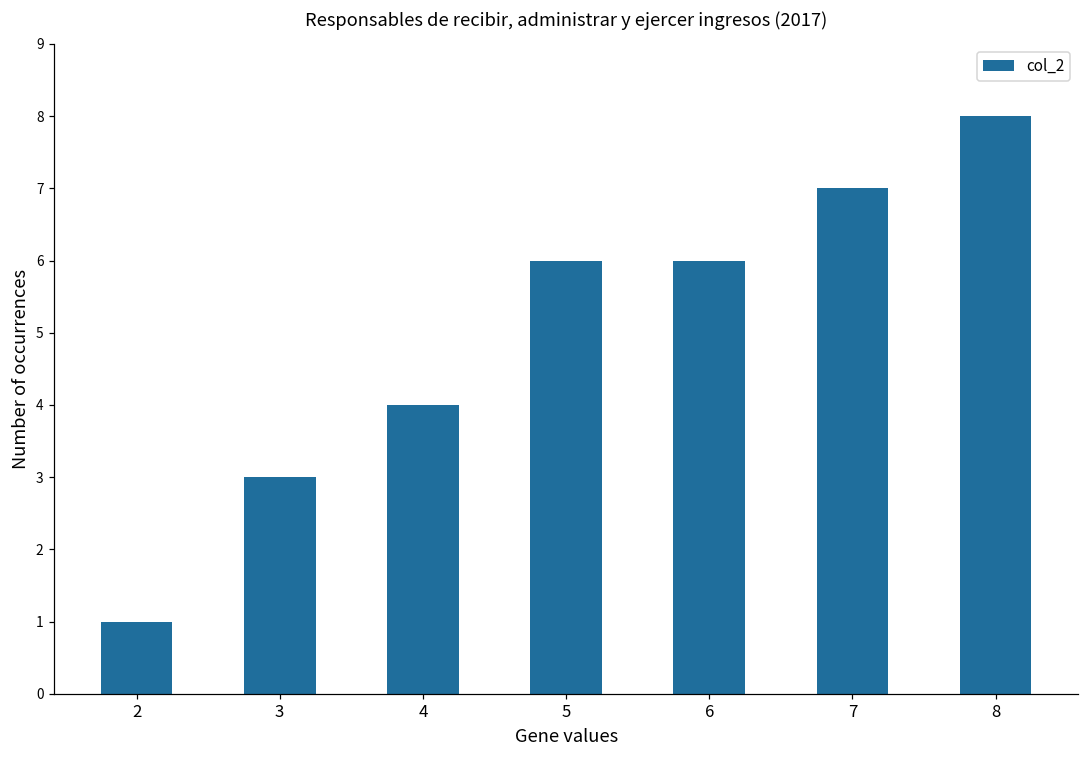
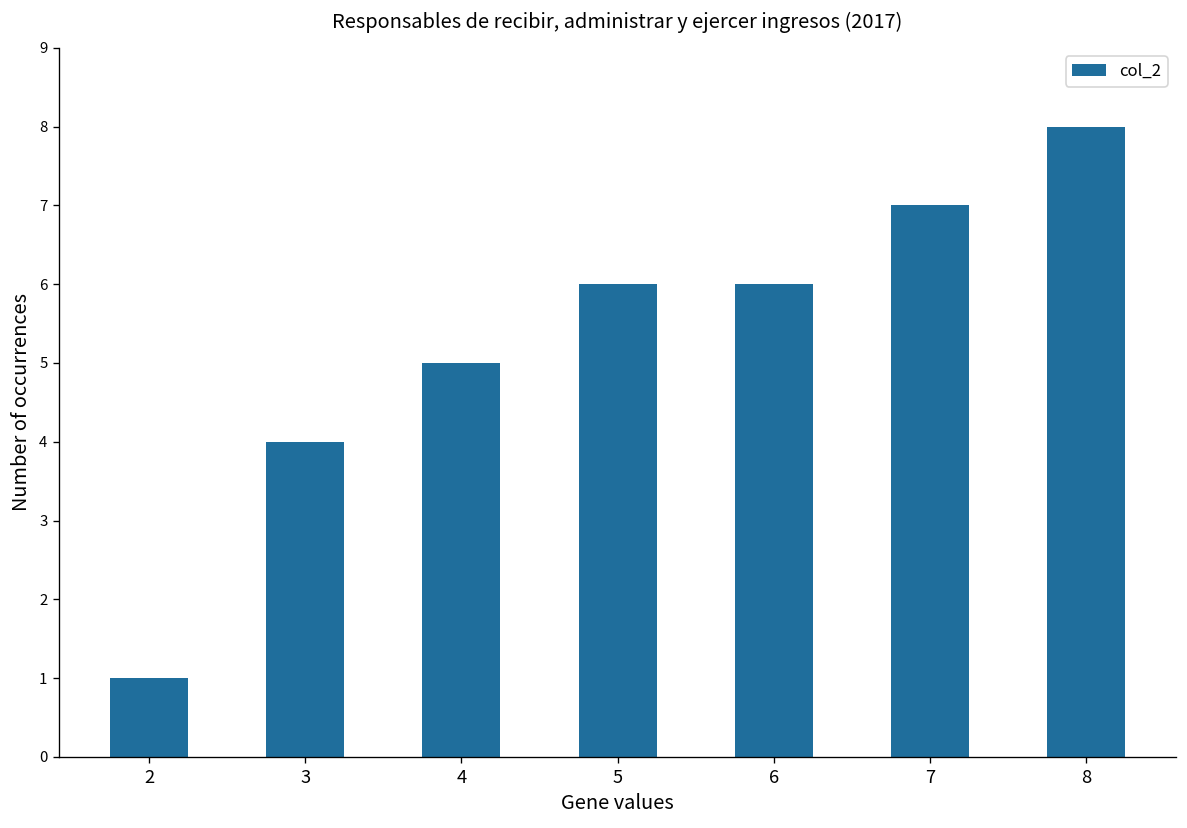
3: 3 -> 4
4: 4 -> 5
